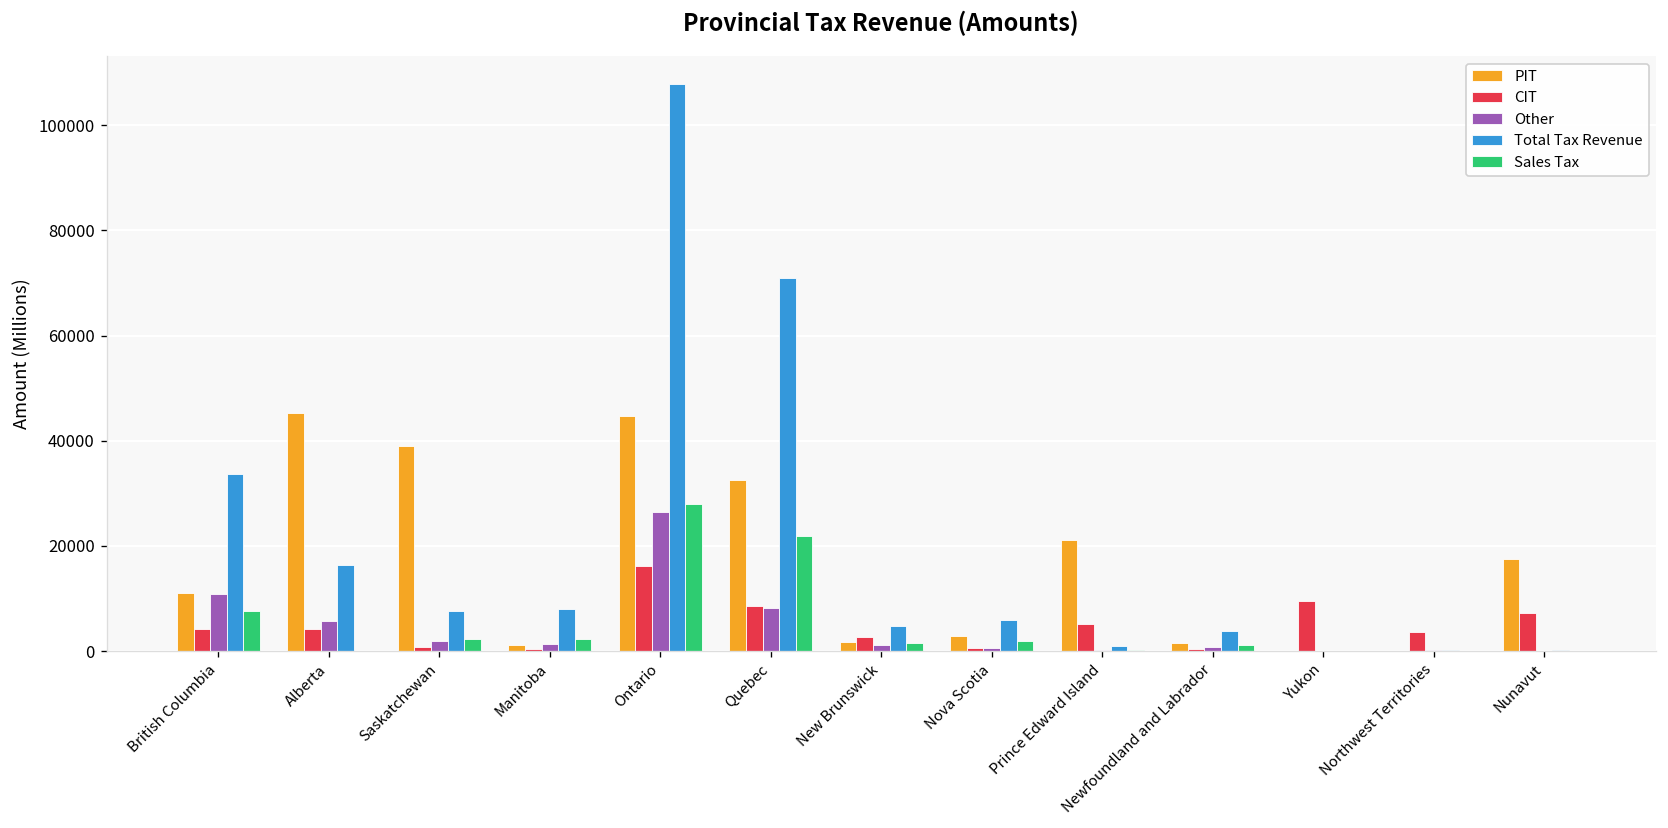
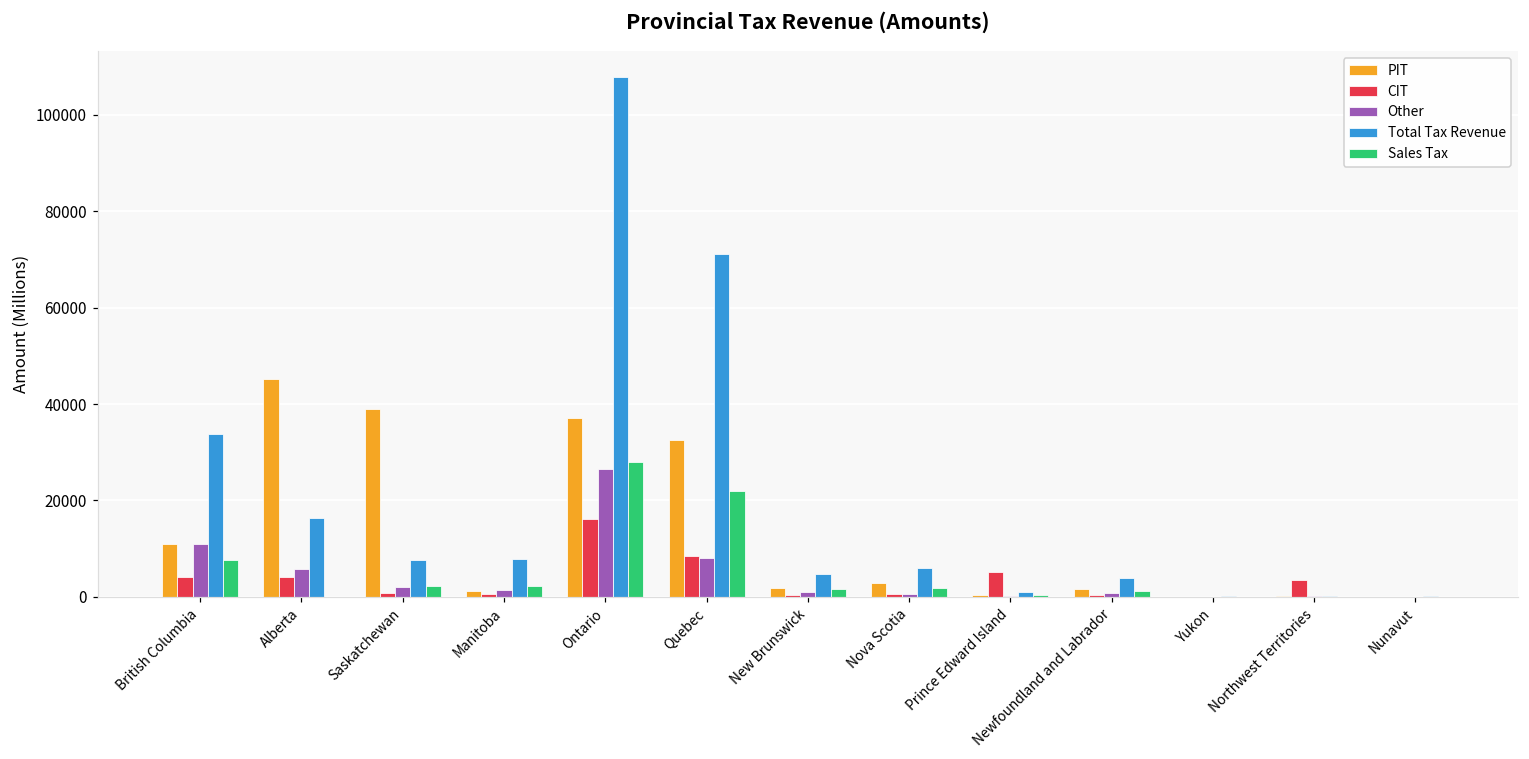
PIT, Ontario: 45000 -> 37000
CIT, New Brunswick: 3000 -> 0
PIT, Prince Edward Island: 21000 -> 0
CIT, Yukon: 10000 -> 0
PIT, Nunavut: 17000 -> 0
CIT, Nunavut: 7000 -> 0
